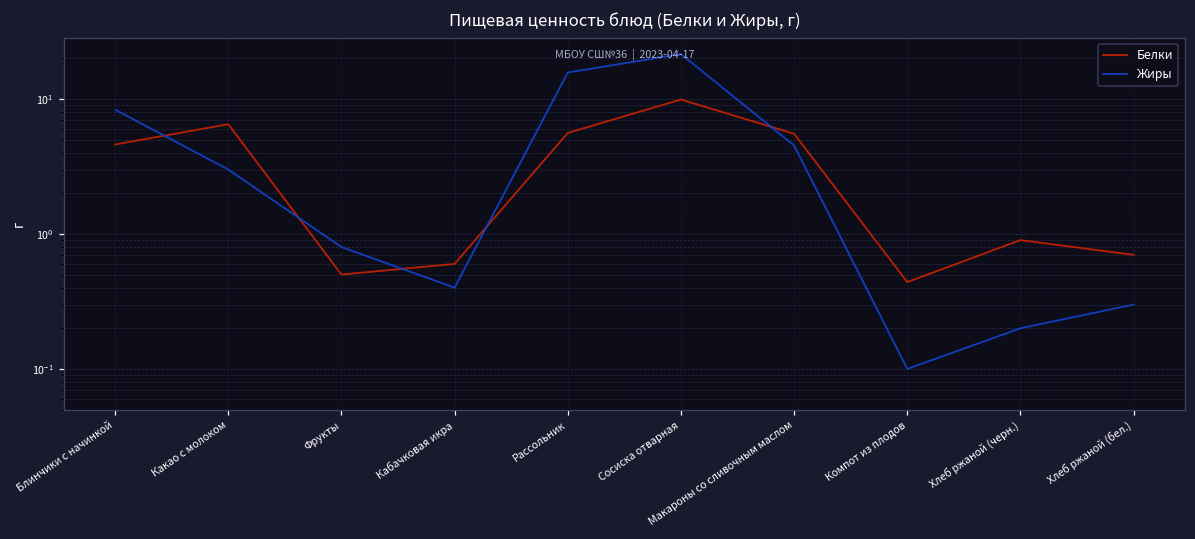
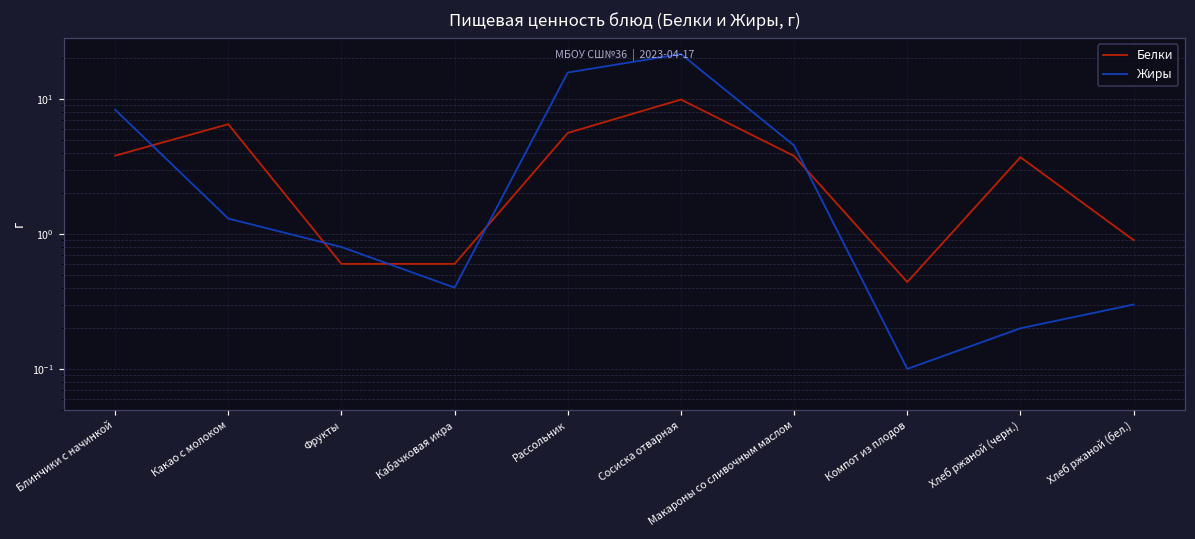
Белки, Блинчики с начинкой: 4.6 -> 3.8
Жиры, Какао с молоком: 3.0 -> 1.3
Белки, Фрукты: 0.5 -> 0.6
Белки, Макароны со сливочным маслом: 6 -> 3.8
Белки, Хлеб ржаной (черн.): 0.9 -> 3.7
Белки, Хлеб ржаной (бел.): 0.7 -> 0.9
